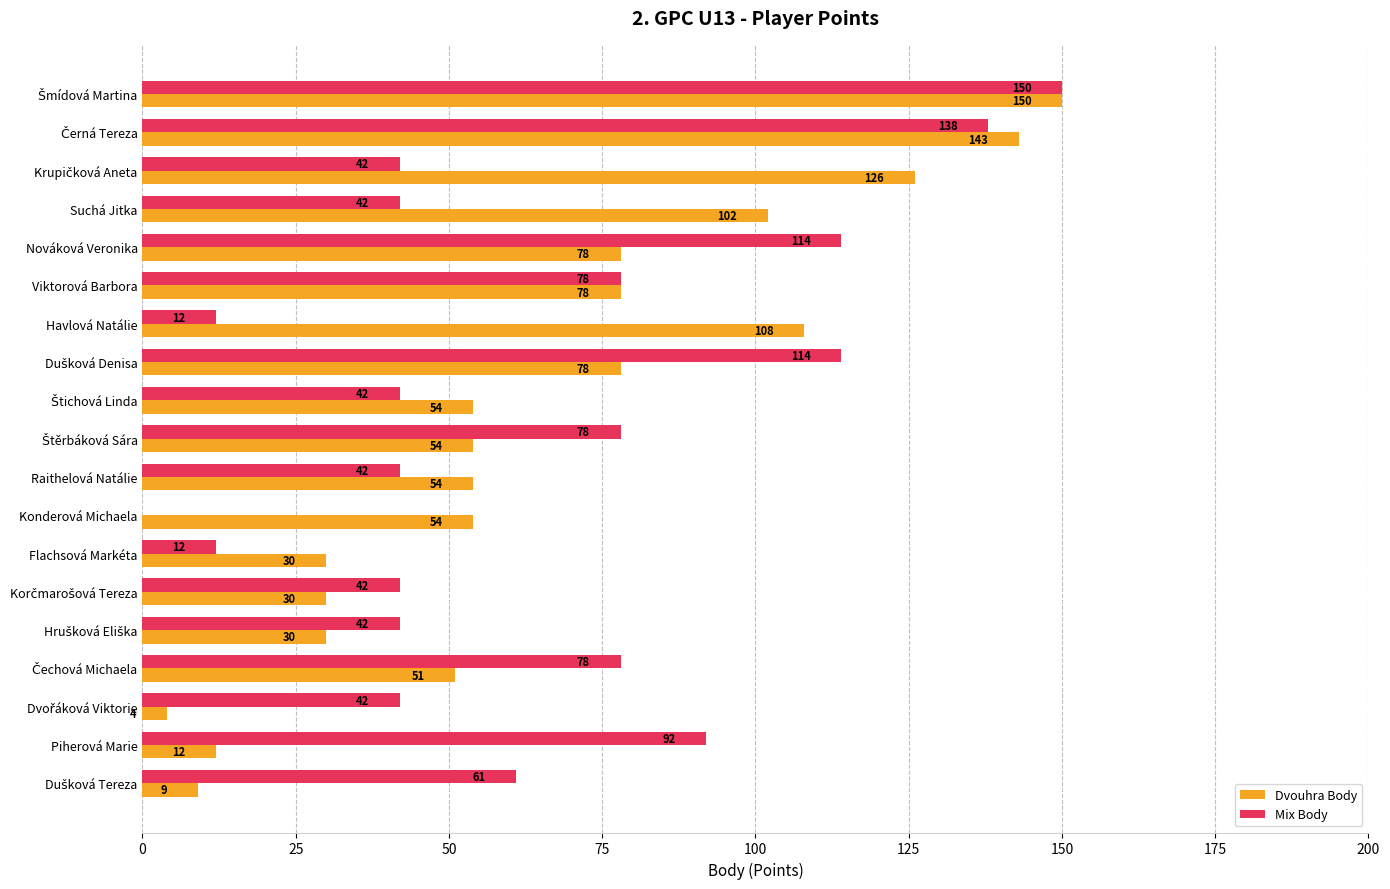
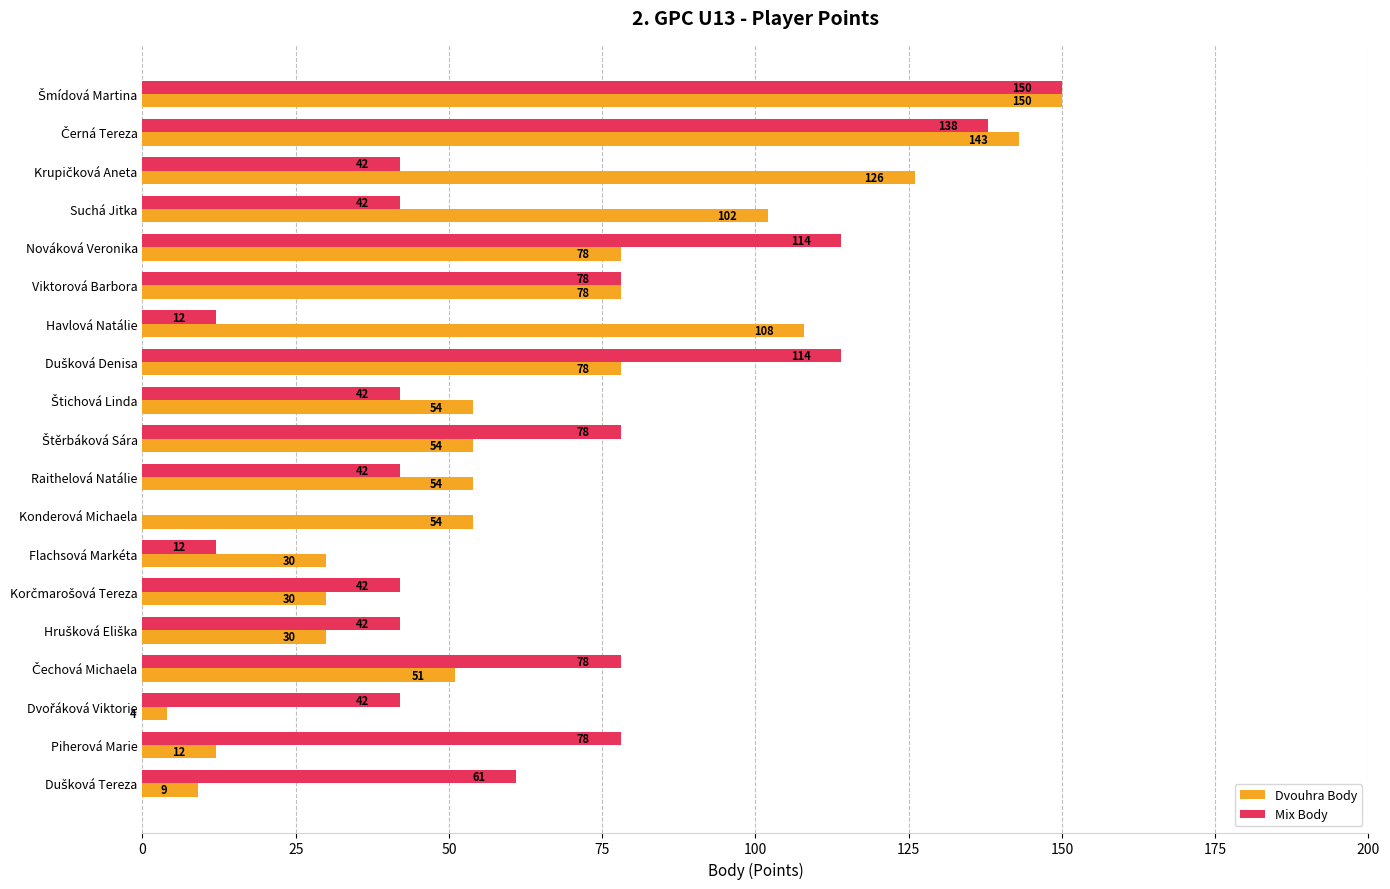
Mix Body, Piherová Marie: 92 -> 78
